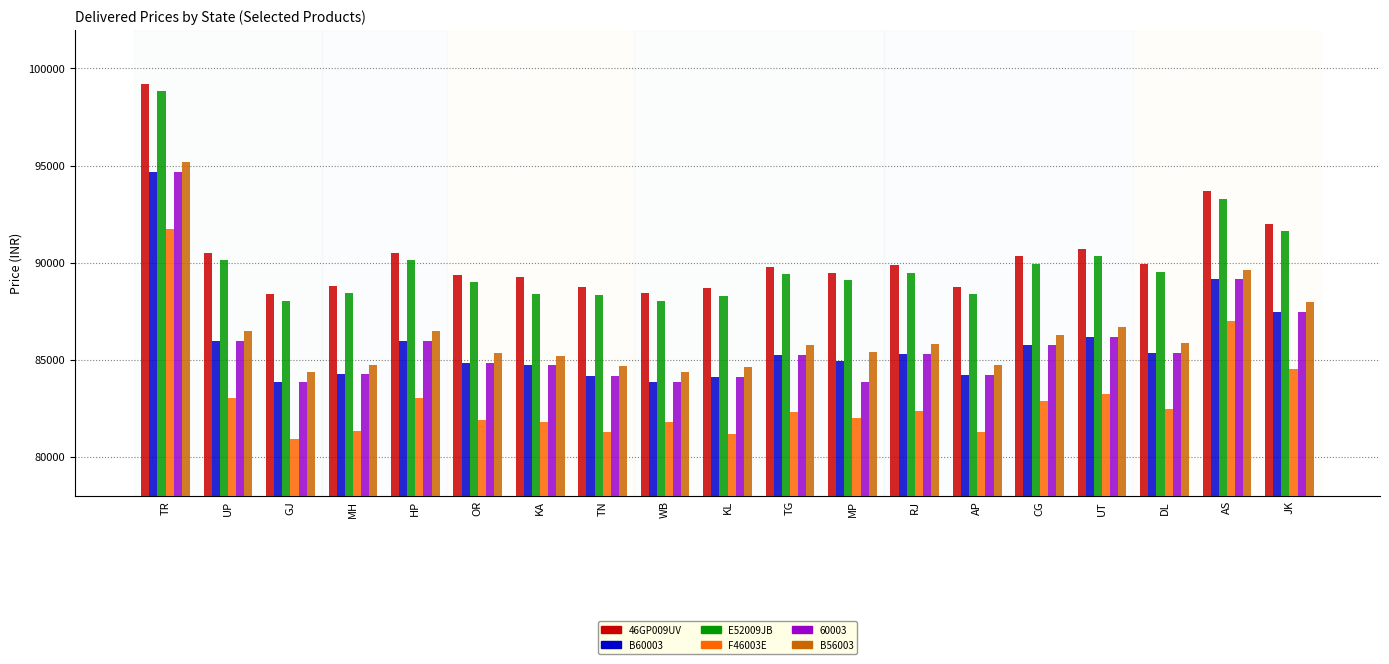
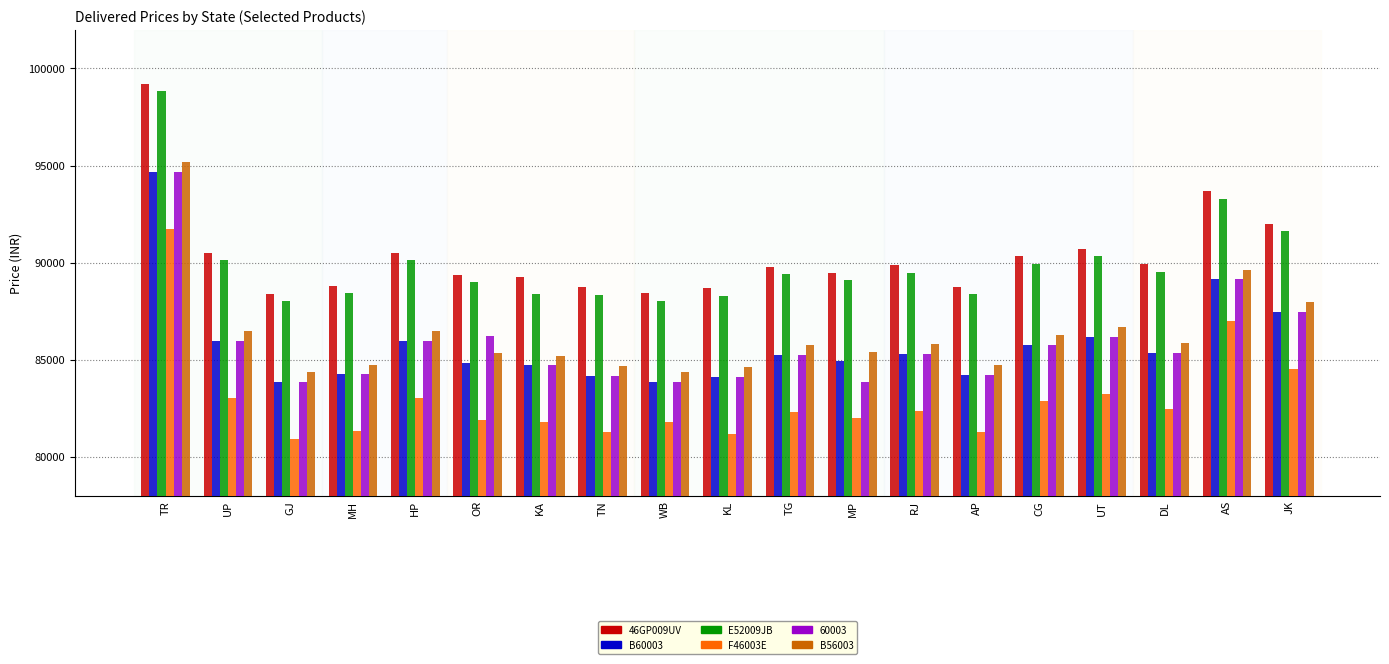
60003, OR: 84800 -> 86200
